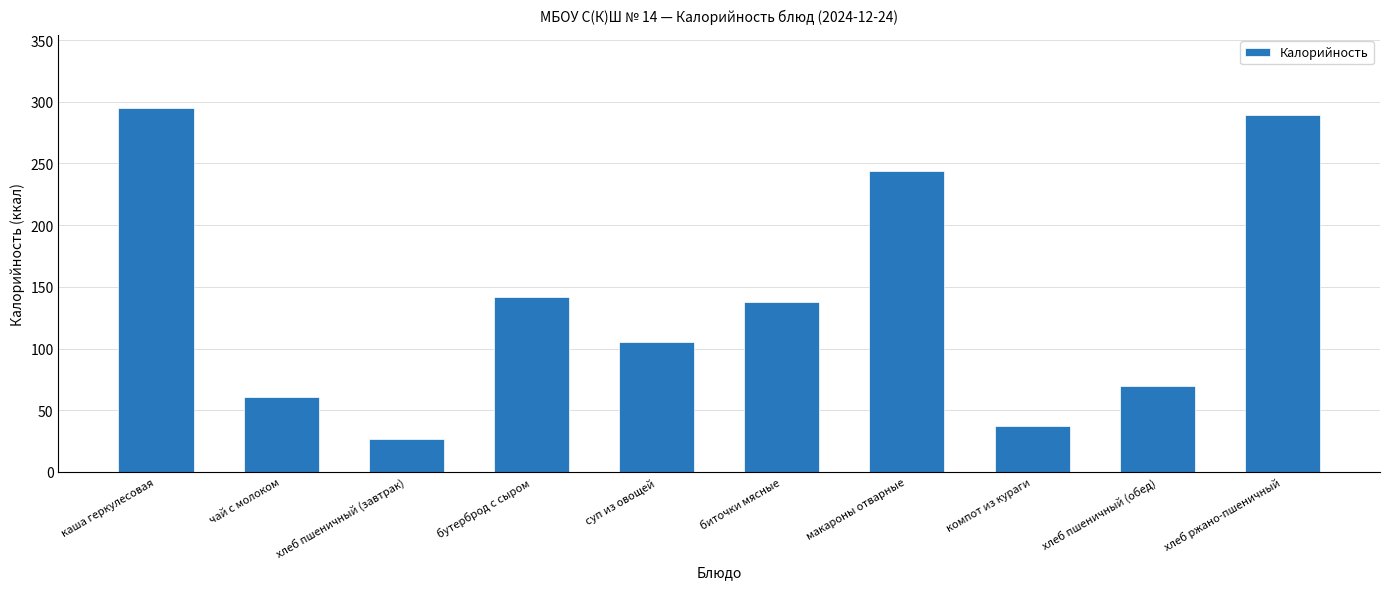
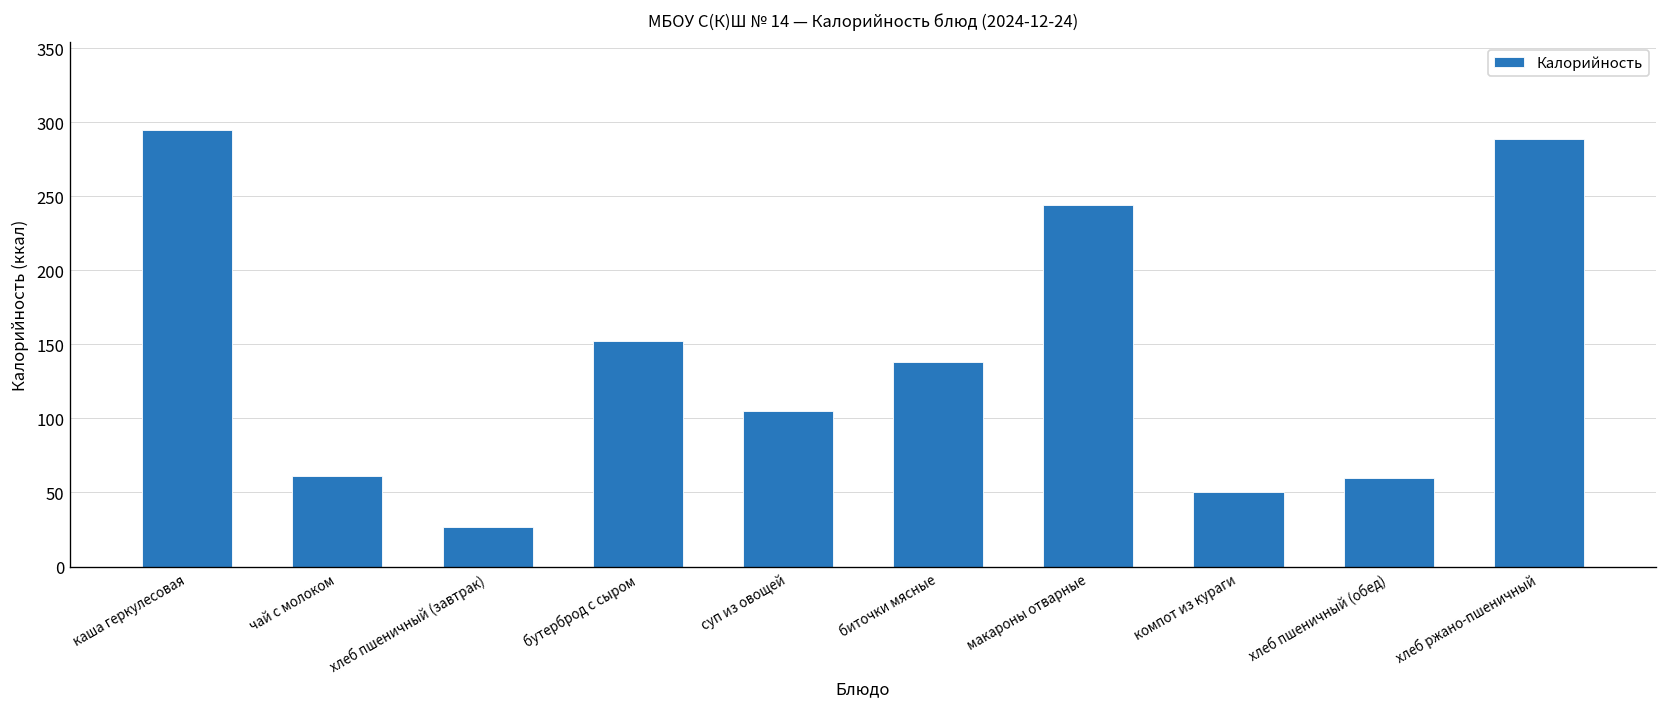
бутерброд с сыром: 142 -> 152
компот из кураги: 37 -> 50
хлеб пшеничный (обед): 70 -> 60
